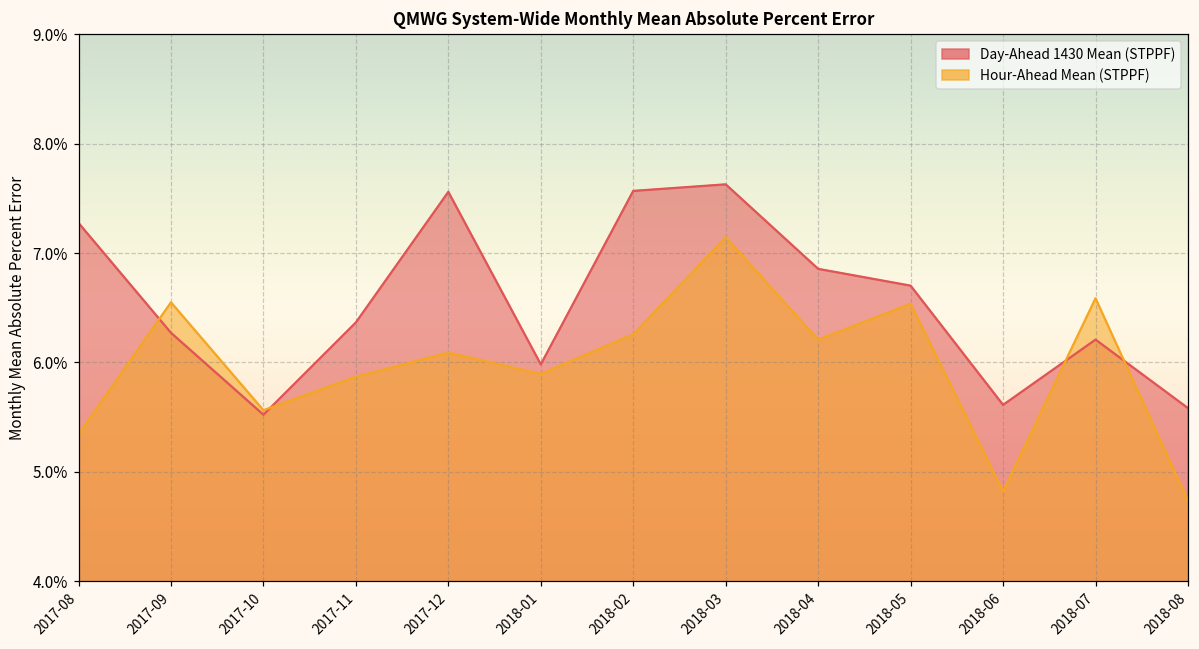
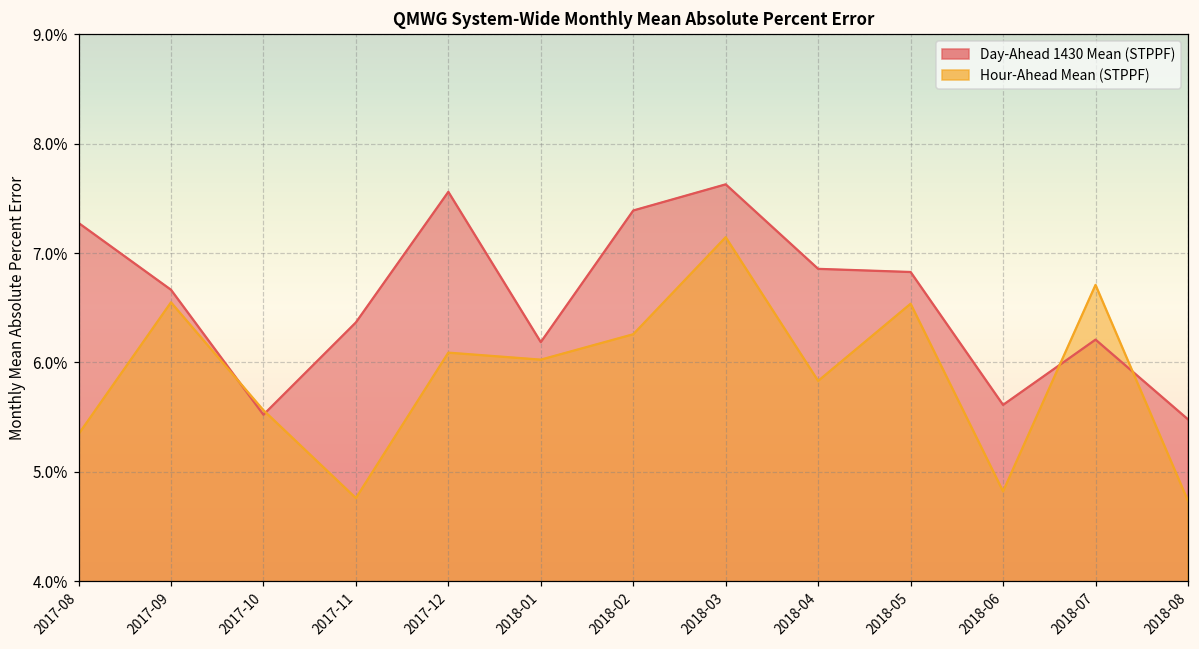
Day-Ahead 1430 Mean (STPPF), 2017-09: 6.3% -> 6.7%
Hour-Ahead Mean (STPPF), 2017-11: 5.9% -> 4.8%
Day-Ahead 1430 Mean (STPPF), 2018-01: 6.0% -> 6.2%
Hour-Ahead Mean (STPPF), 2018-01: 5.9% -> 6.0%
Day-Ahead 1430 Mean (STPPF), 2018-02: 7.6% -> 7.4%
Hour-Ahead Mean (STPPF), 2018-04: 6.2% -> 5.8%
Day-Ahead 1430 Mean (STPPF), 2018-05: 6.7% -> 6.8%
Hour-Ahead Mean (STPPF), 2018-07: 6.6% -> 6.7%
Day-Ahead 1430 Mean (STPPF), 2018-08: 5.6% -> 5.5%
